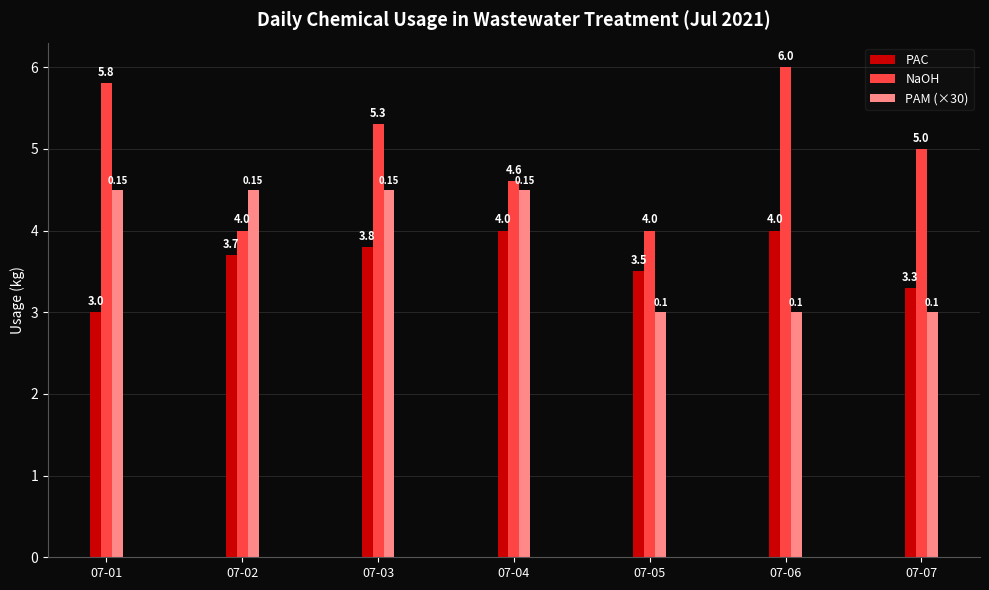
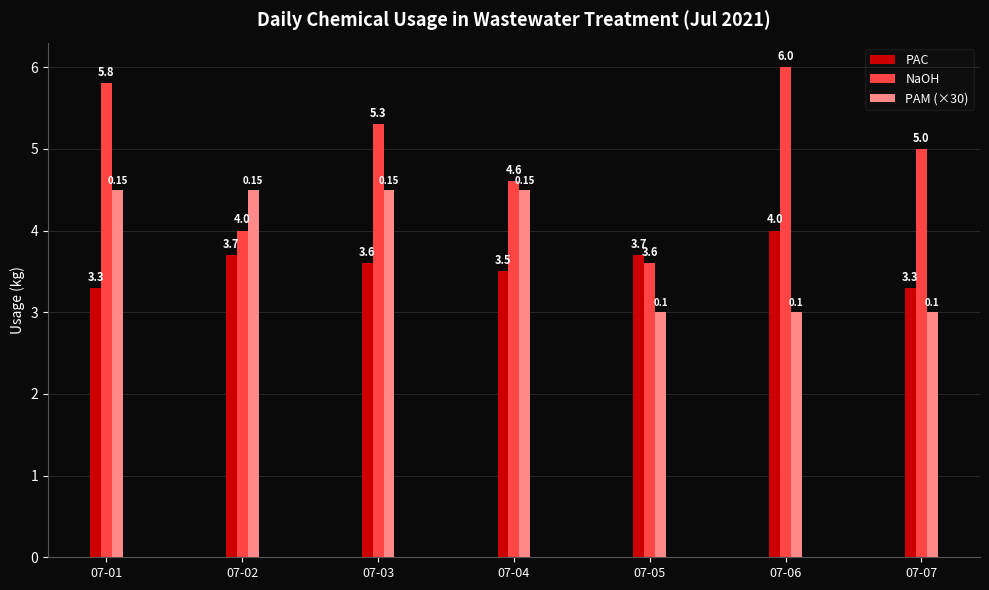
PAC, 07-01: 3.0 -> 3.3
PAC, 07-03: 3.8 -> 3.6
PAC, 07-04: 4.0 -> 3.5
PAC, 07-05: 3.5 -> 3.7
NaOH, 07-05: 4.0 -> 3.6
